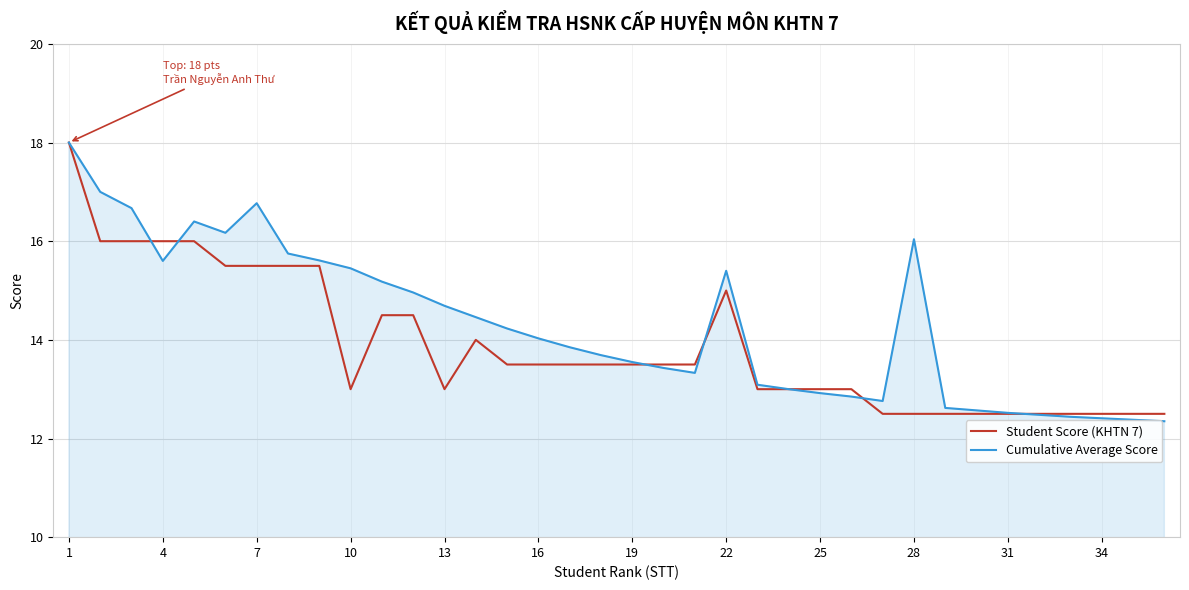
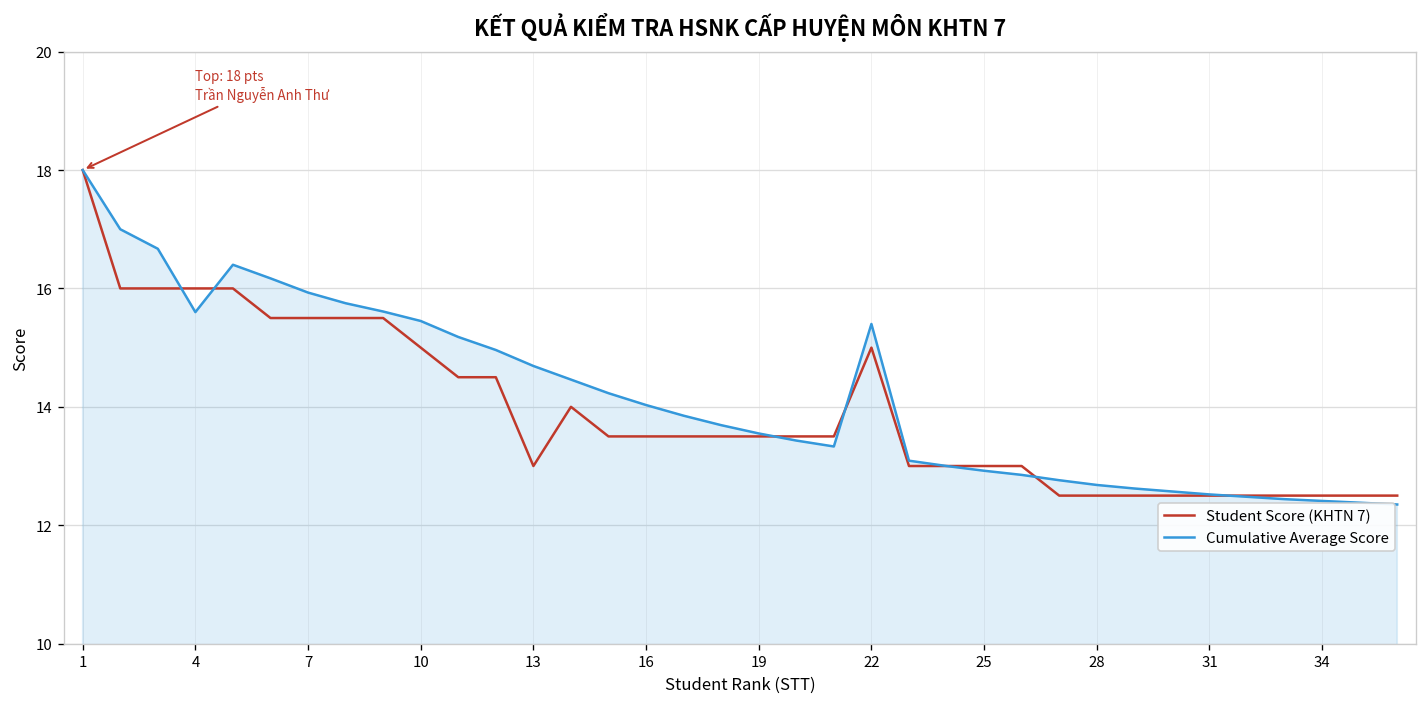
Cumulative Average Score, 7: 16.8 -> 15.9
Student Score (KHTN 7), 10: 13 -> 15
Cumulative Average Score, 28: 16.0 -> 12.7
